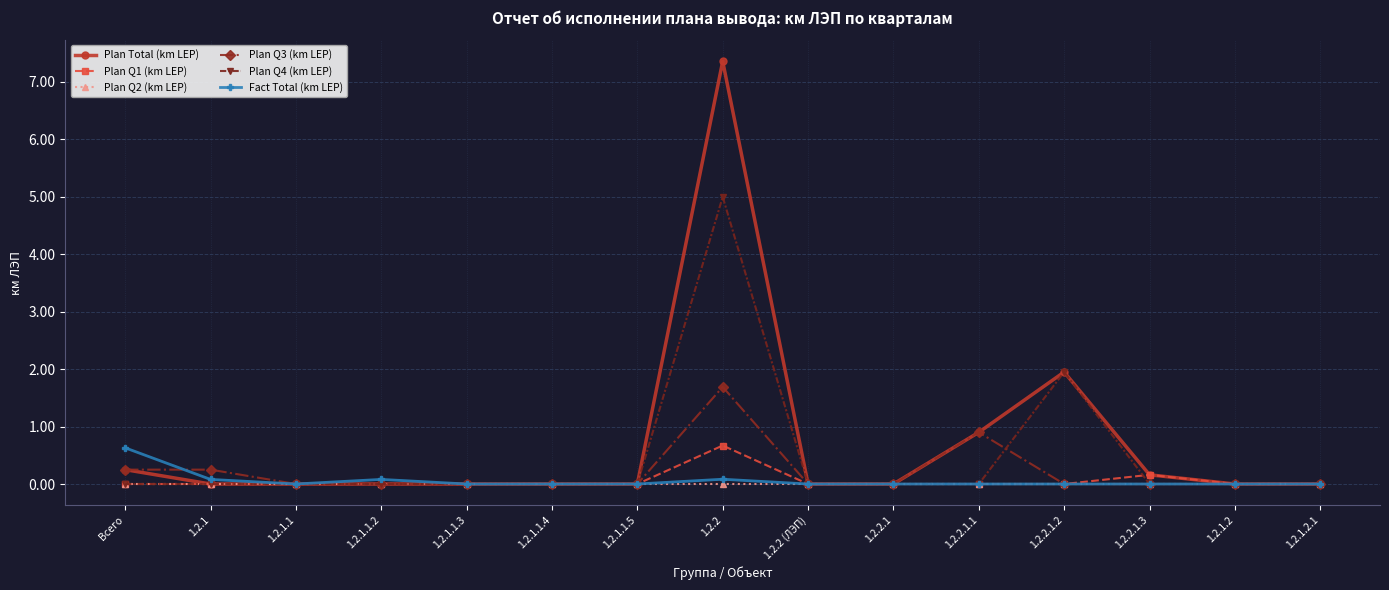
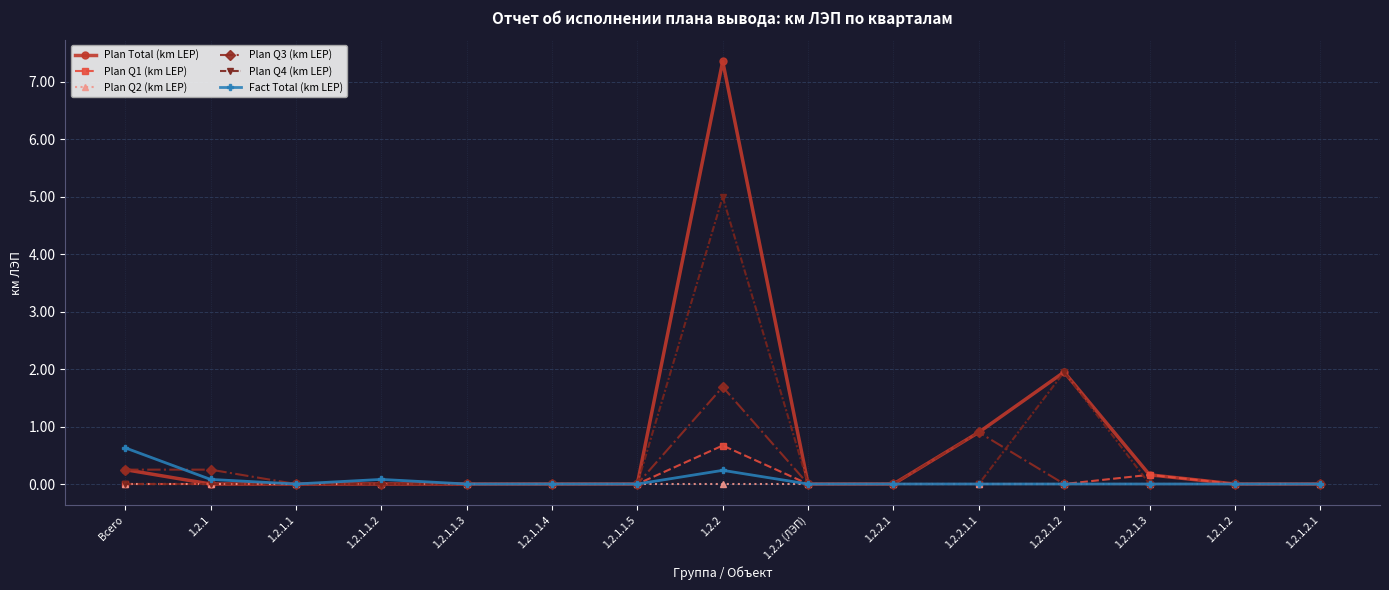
Fact Total (km LEP), 1.2.2: 0.1 -> 0.2
